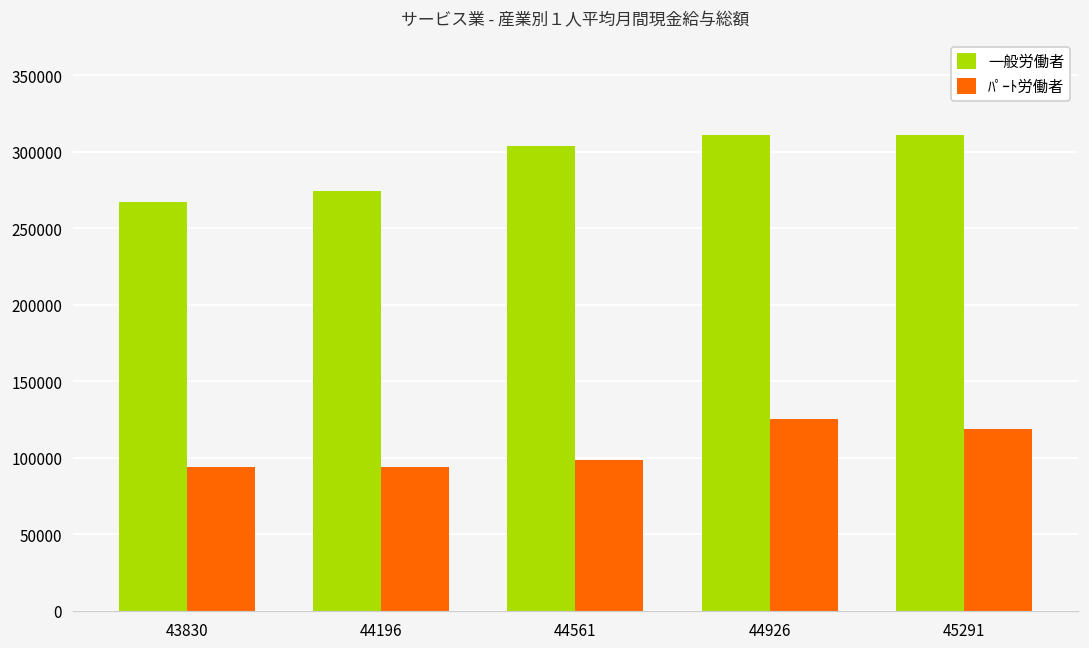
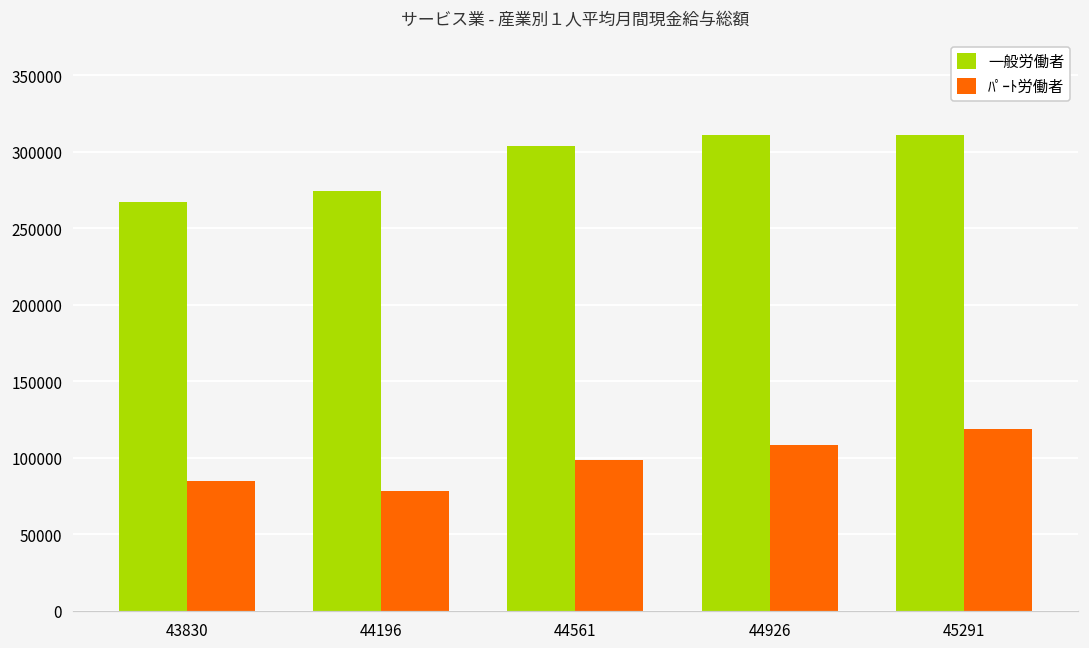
ﾊﾟｰﾄ労働者, 43830: 94000 -> 85000
ﾊﾟｰﾄ労働者, 44196: 94000 -> 78000
ﾊﾟｰﾄ労働者, 44926: 126000 -> 108000
